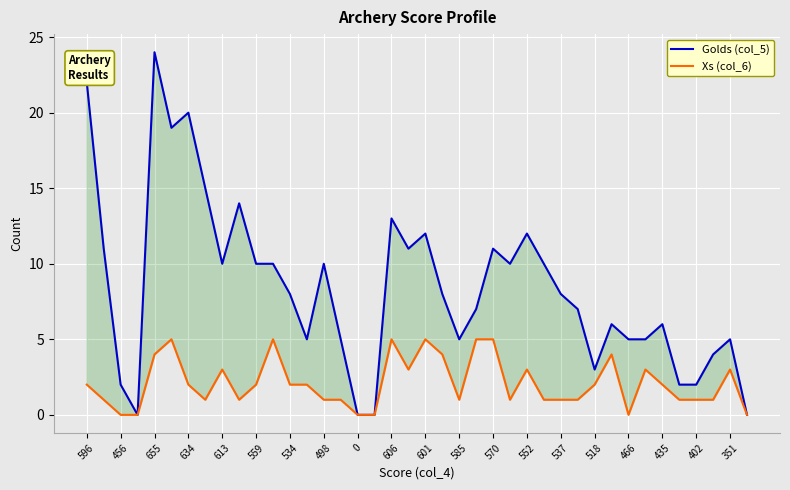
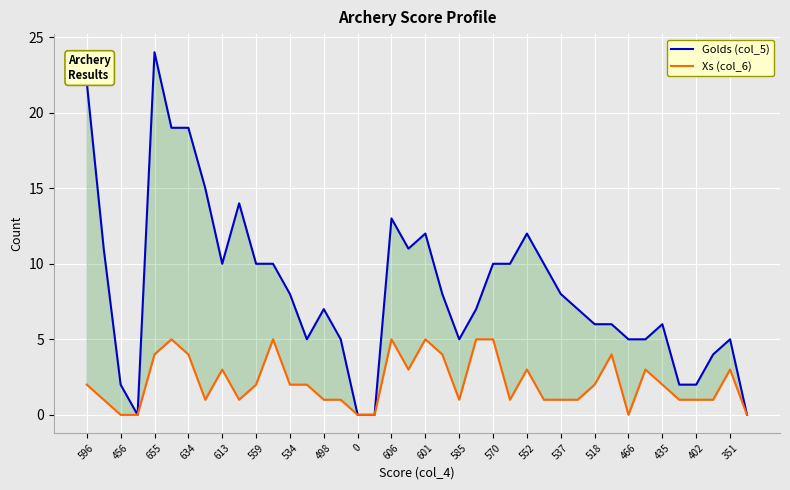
Golds (col_5), 634: 20 -> 19
Xs (col_6), 634: 2 -> 4
Golds (col_5), 498: 10 -> 7
Golds (col_5), 570: 11 -> 10
Golds (col_5), 518: 3 -> 6
